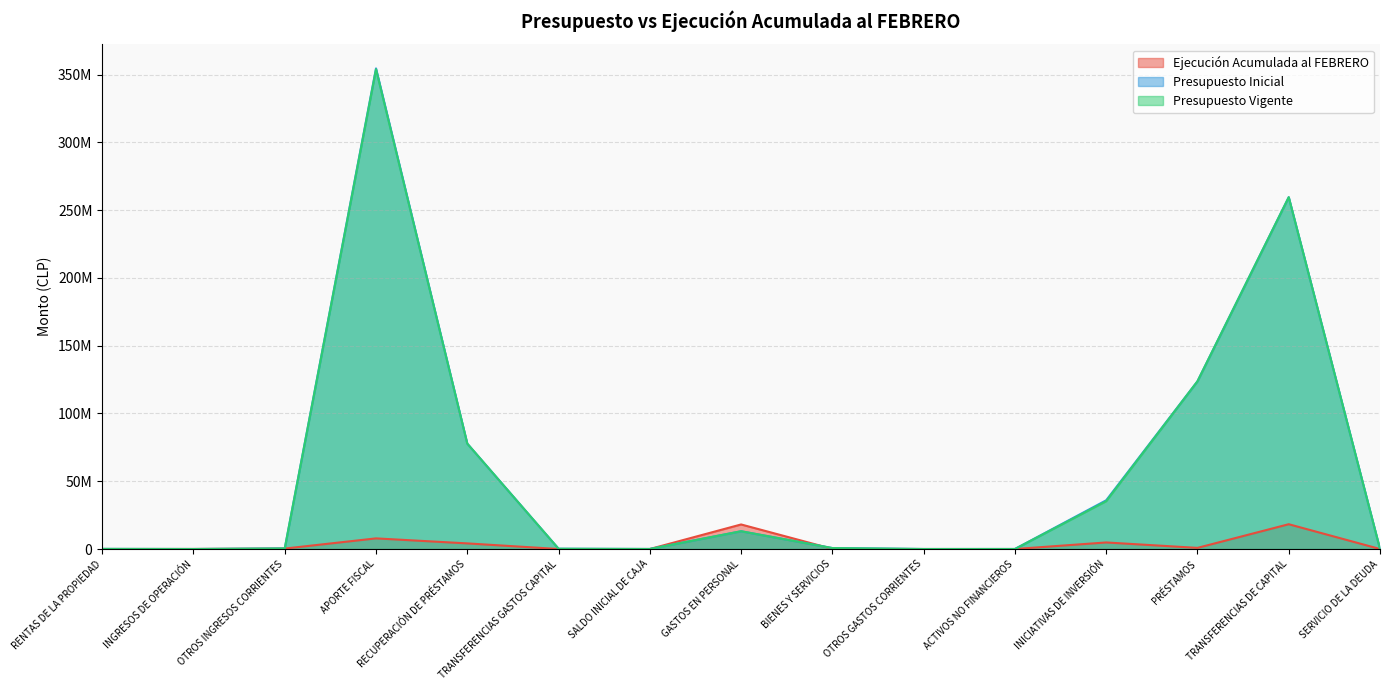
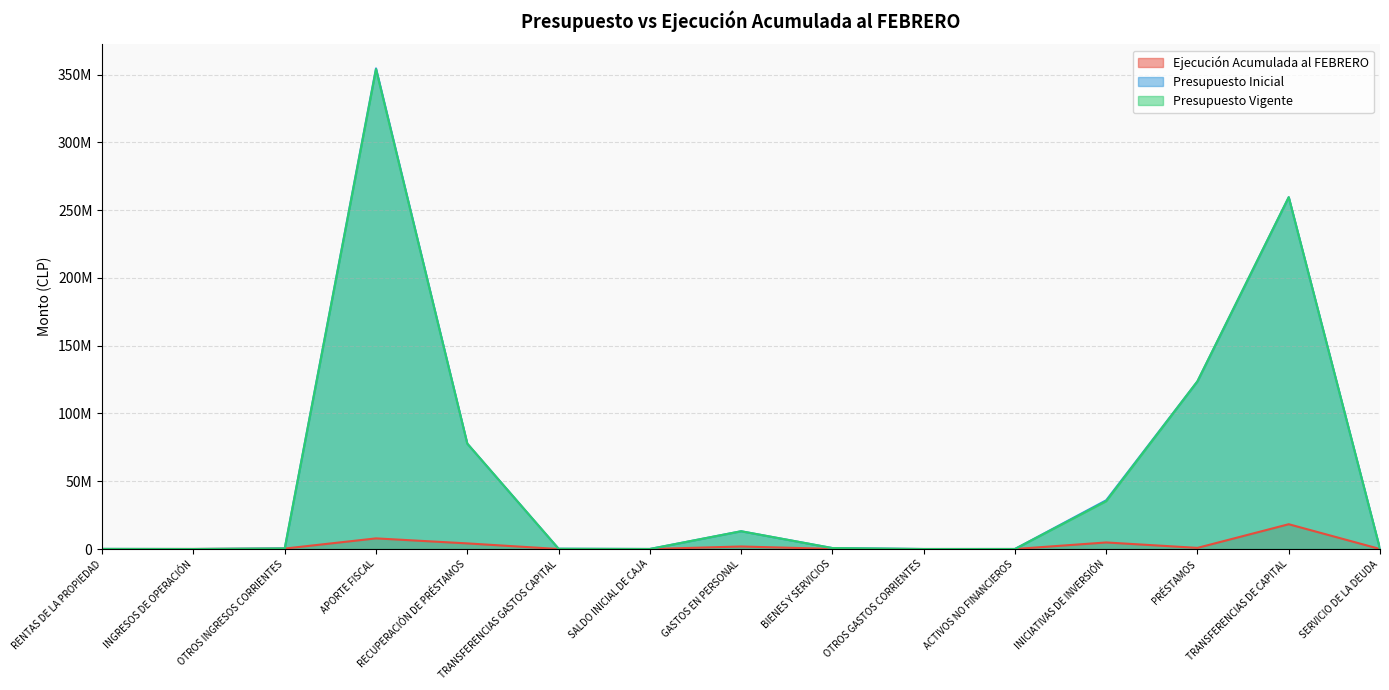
Ejecución Acumulada al FEBRERO, GASTOS EN PERSONAL: 18000000 -> 2000000
